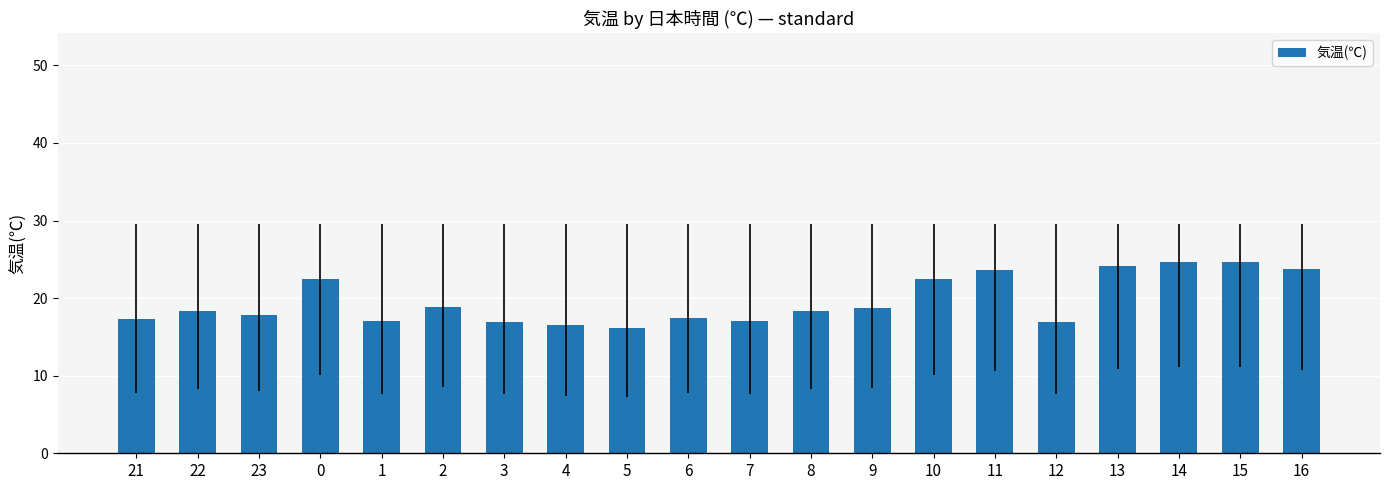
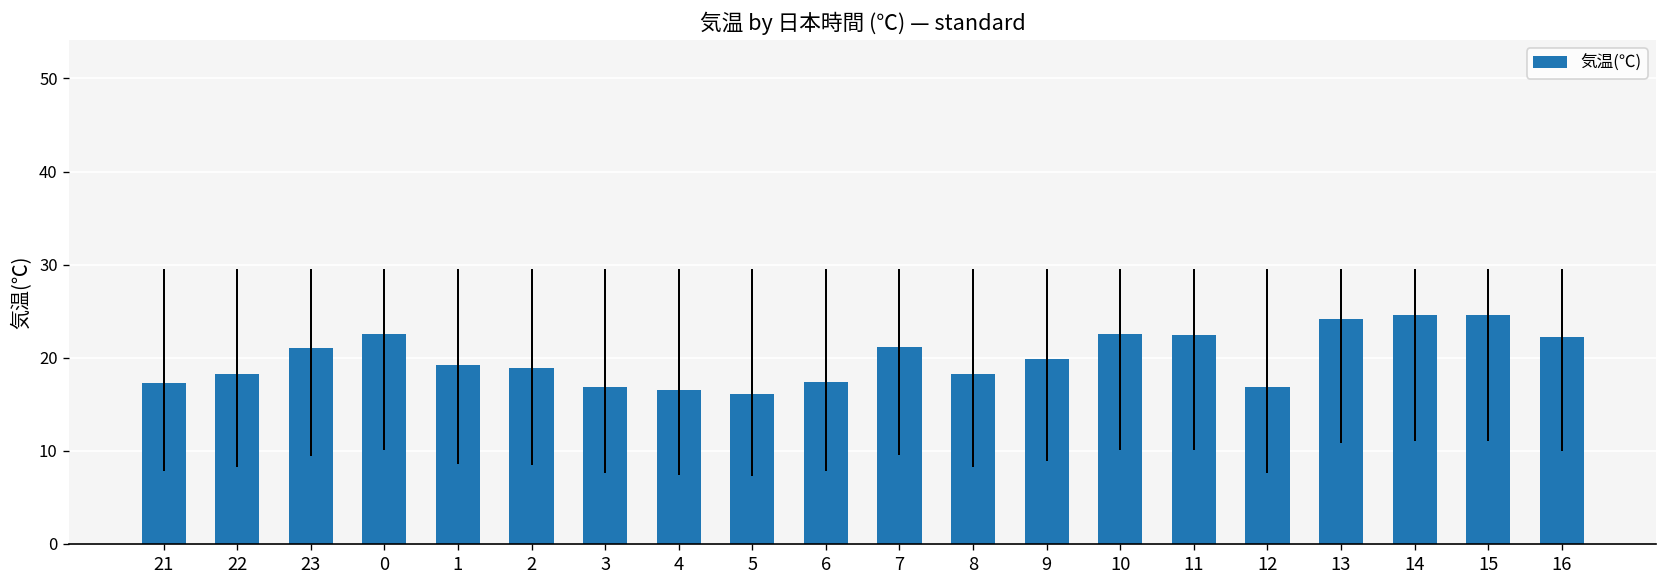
23: 18 -> 21
1: 17 -> 19
7: 17 -> 21
9: 19 -> 20
11: 24 -> 22
16: 24 -> 22
